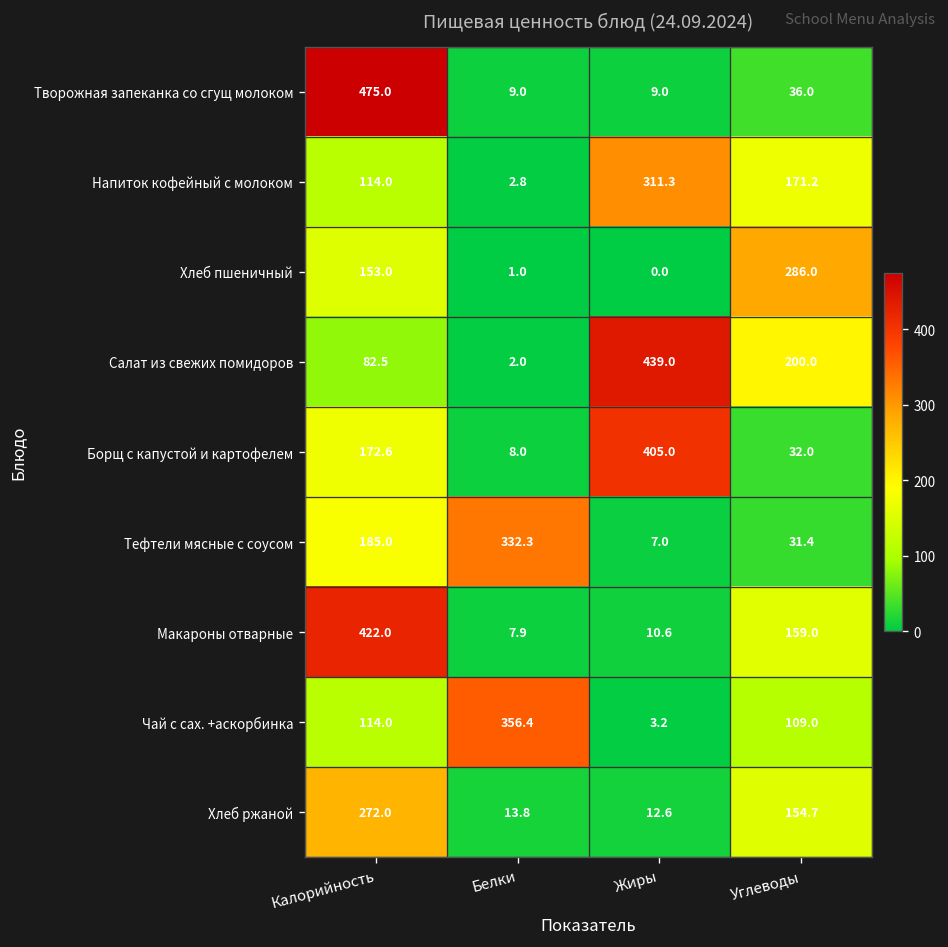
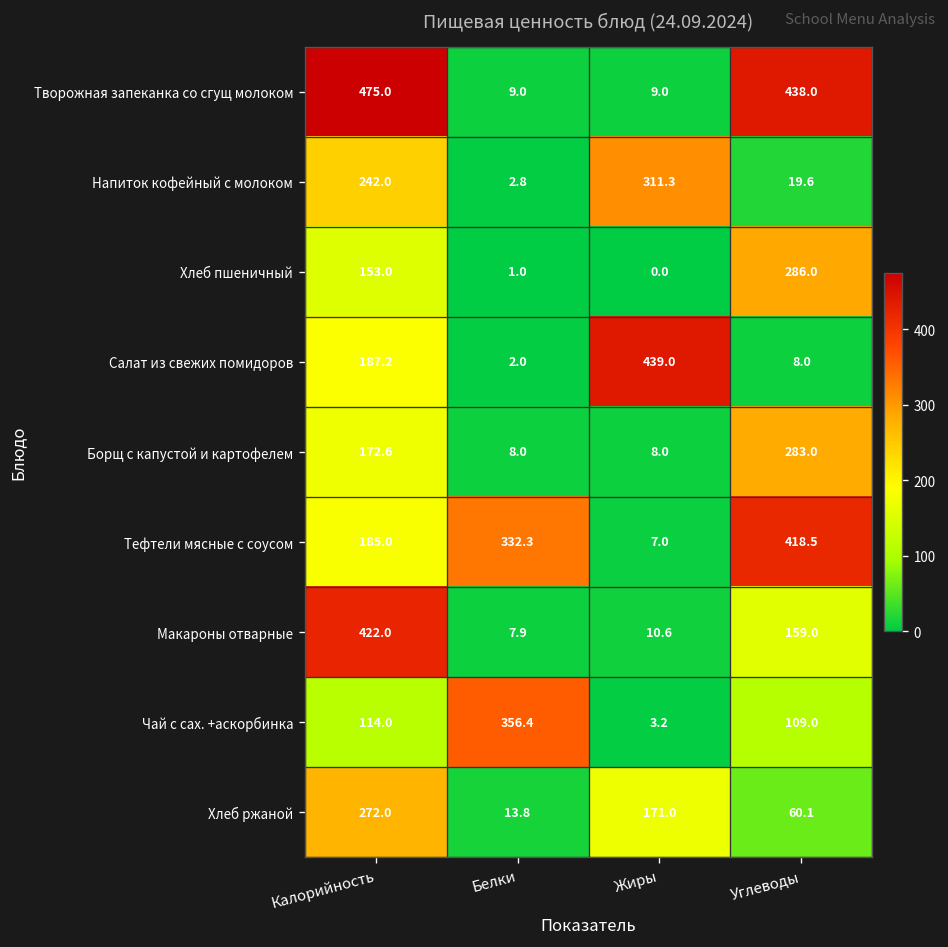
Творожная запеканка со сгущ молоком, Углеводы: 36.0 -> 438.0
Напиток кофейный с молоком, Калорийность: 114.0 -> 242.0
Напиток кофейный с молоком, Углеводы: 171.2 -> 19.6
Салат из свежих помидоров, Калорийность: 82.5 -> 187.2
Салат из свежих помидоров, Углеводы: 200.0 -> 8.0
Борщ с капустой и картофелем, Жиры: 405.0 -> 8.0
Борщ с капустой и картофелем, Углеводы: 32.0 -> 283.0
Тефтели мясные с соусом, Углеводы: 31.4 -> 418.5
Хлеб ржаной, Жиры: 12.6 -> 171.0
Хлеб ржаной, Углеводы: 154.7 -> 60.1
